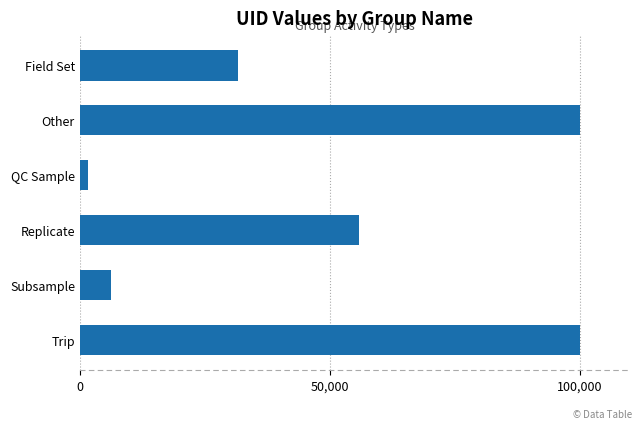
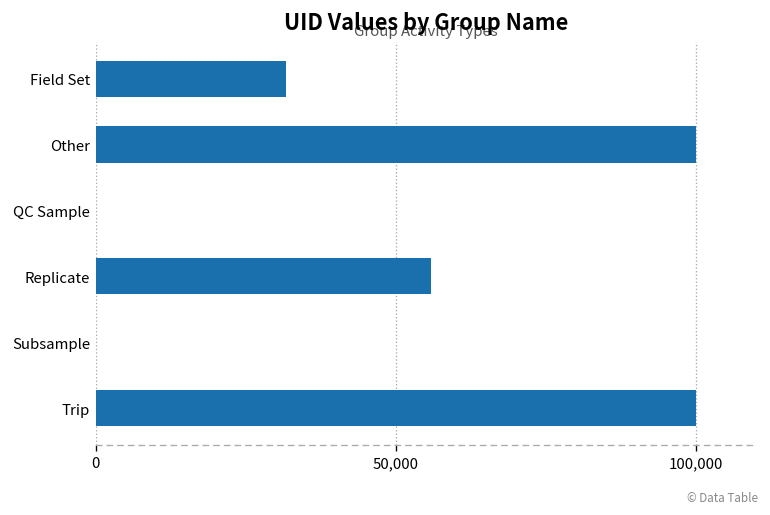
QC Sample: 2,000 -> 0
Subsample: 6,000 -> 0
